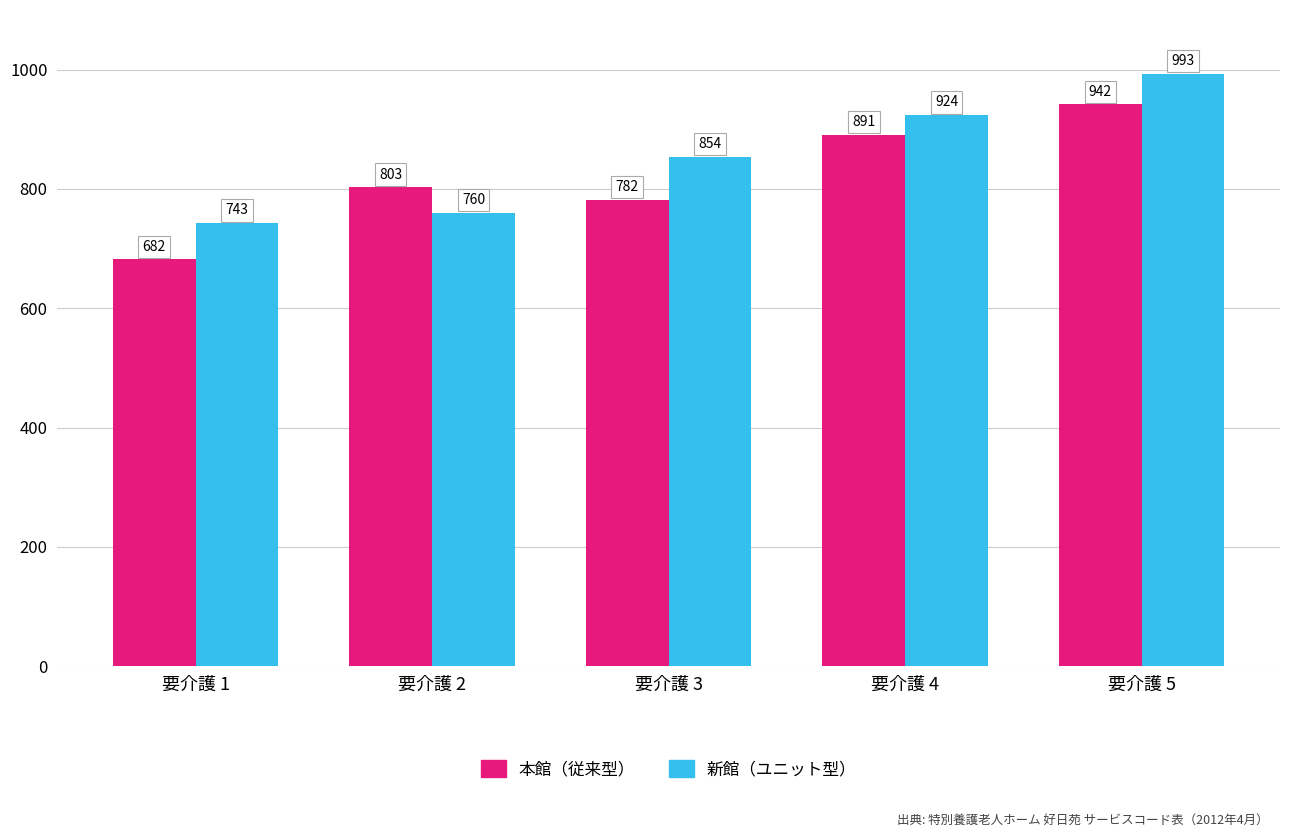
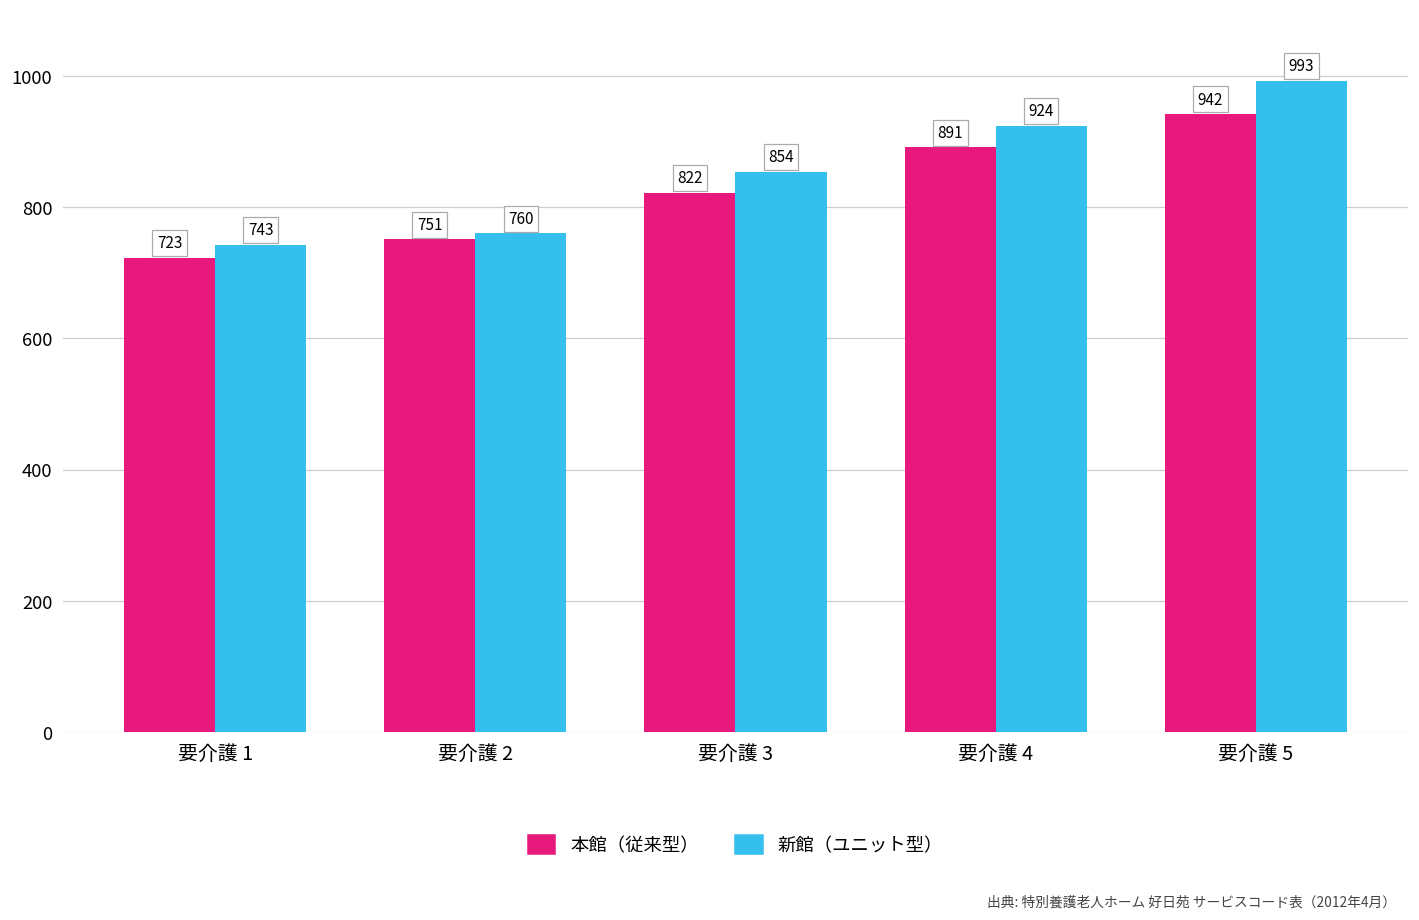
本館（従来型）, 要介護 1: 682 -> 723
本館（従来型）, 要介護 2: 803 -> 751
本館（従来型）, 要介護 3: 782 -> 822
